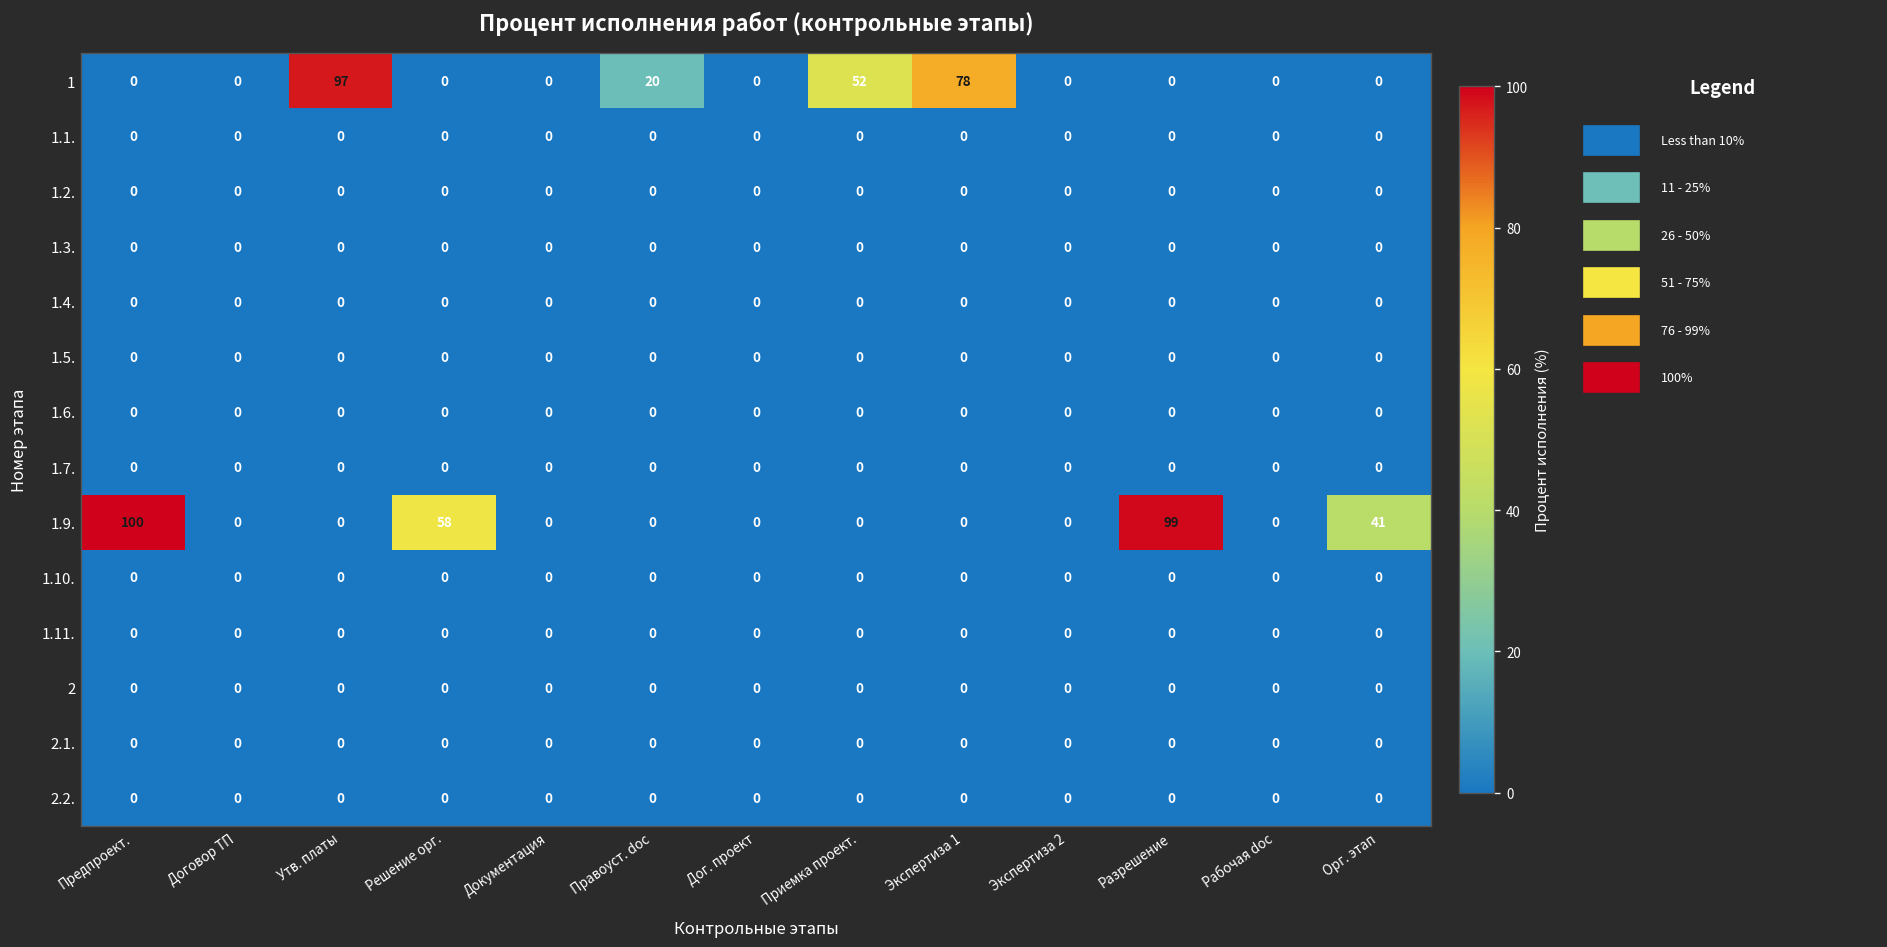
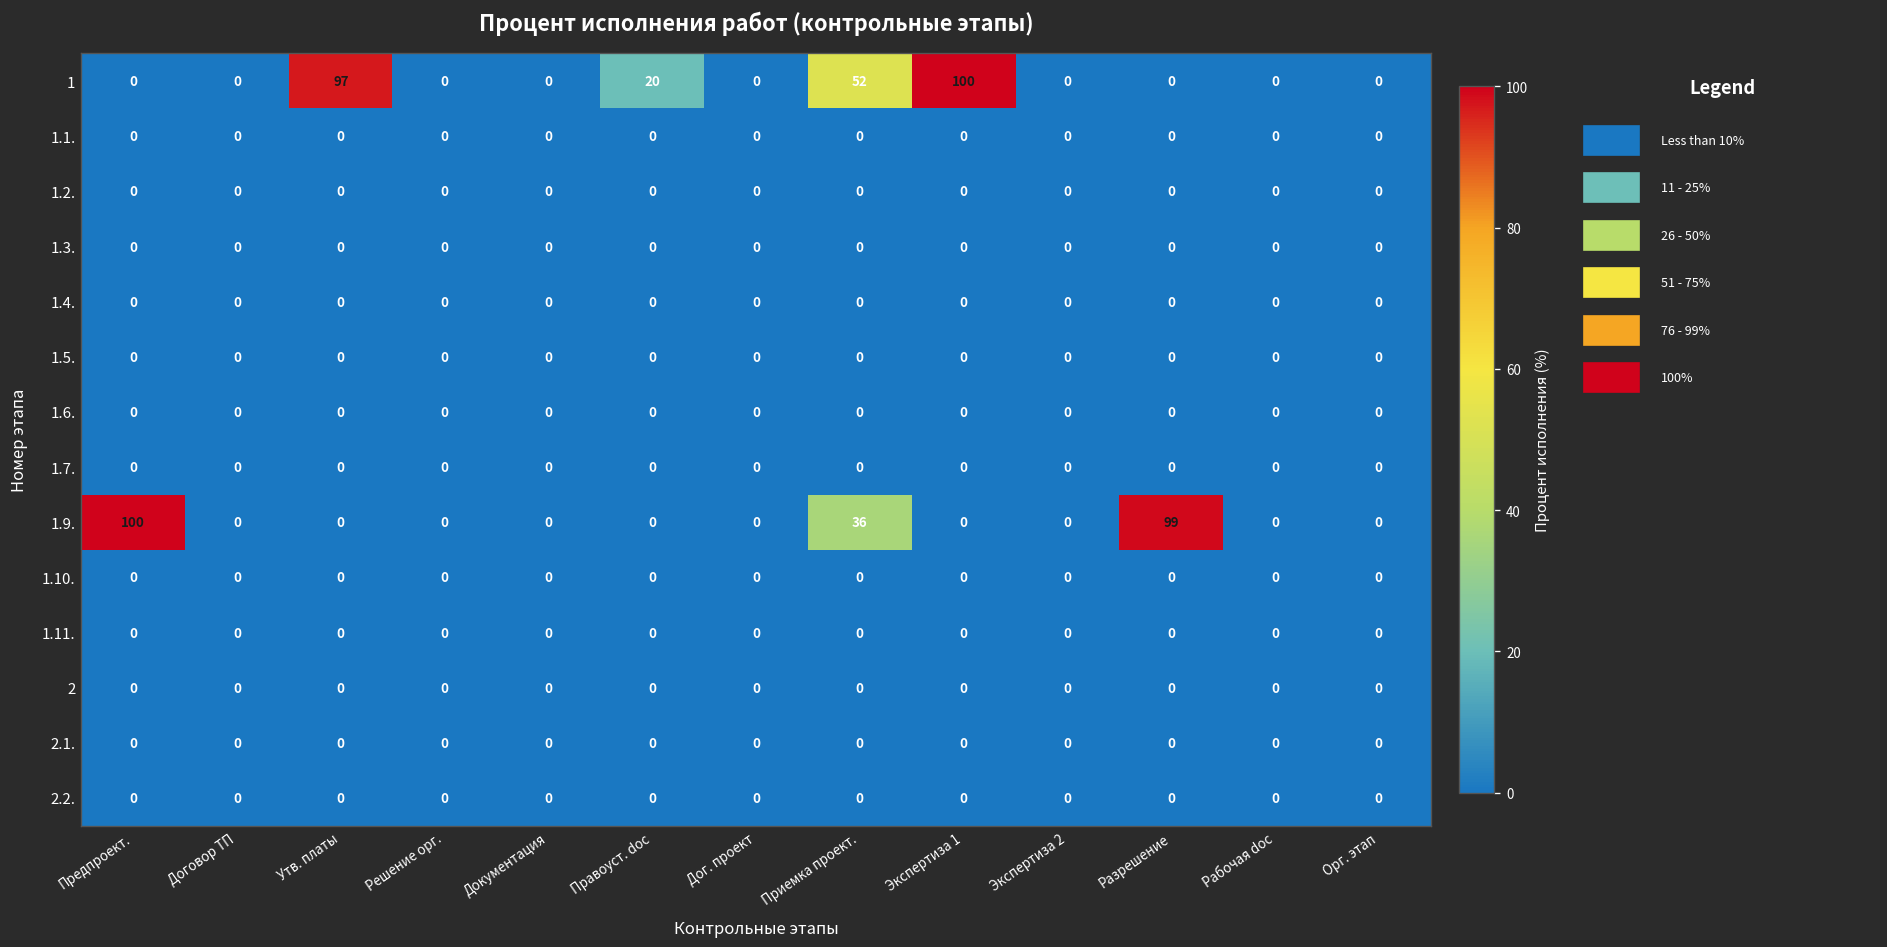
1, Экспертиза 1: 78 -> 100
1.9., Решение орг.: 58 -> 0
1.9., Приемка проект.: 0 -> 36
1.9., Орг. этап: 41 -> 0
